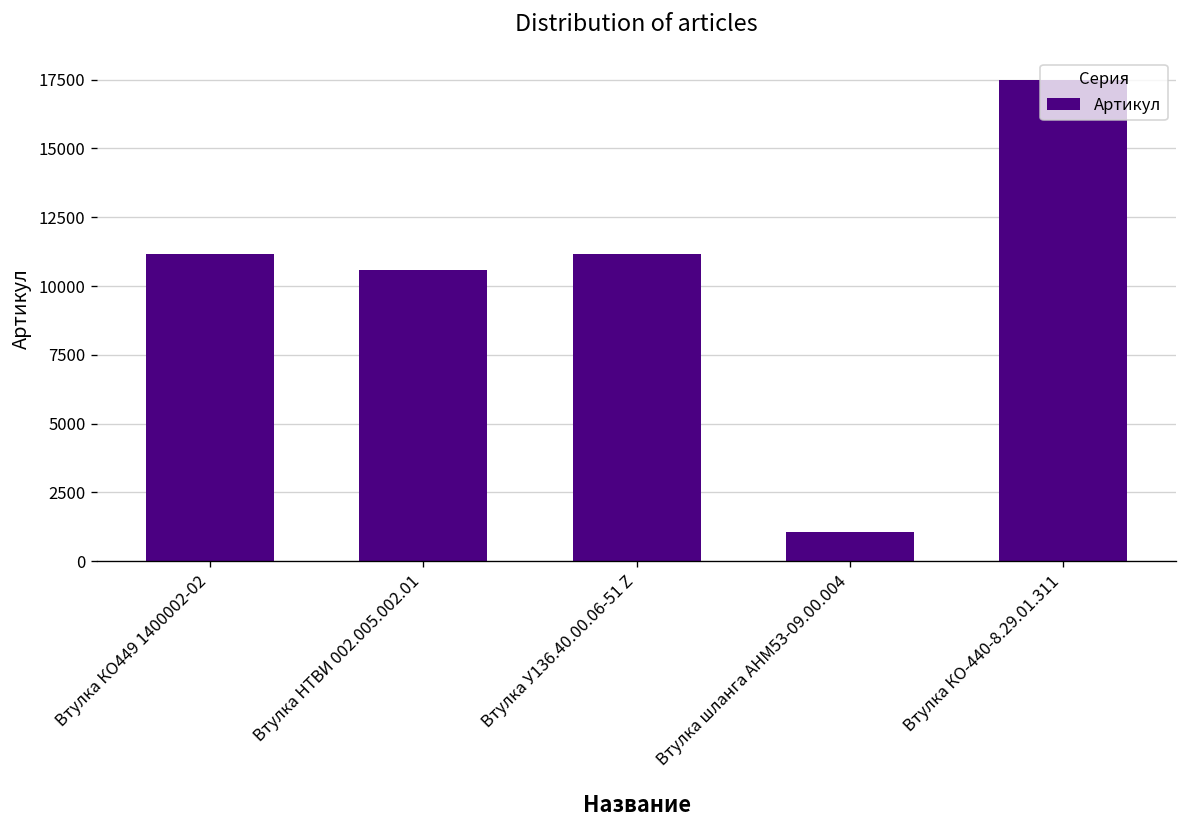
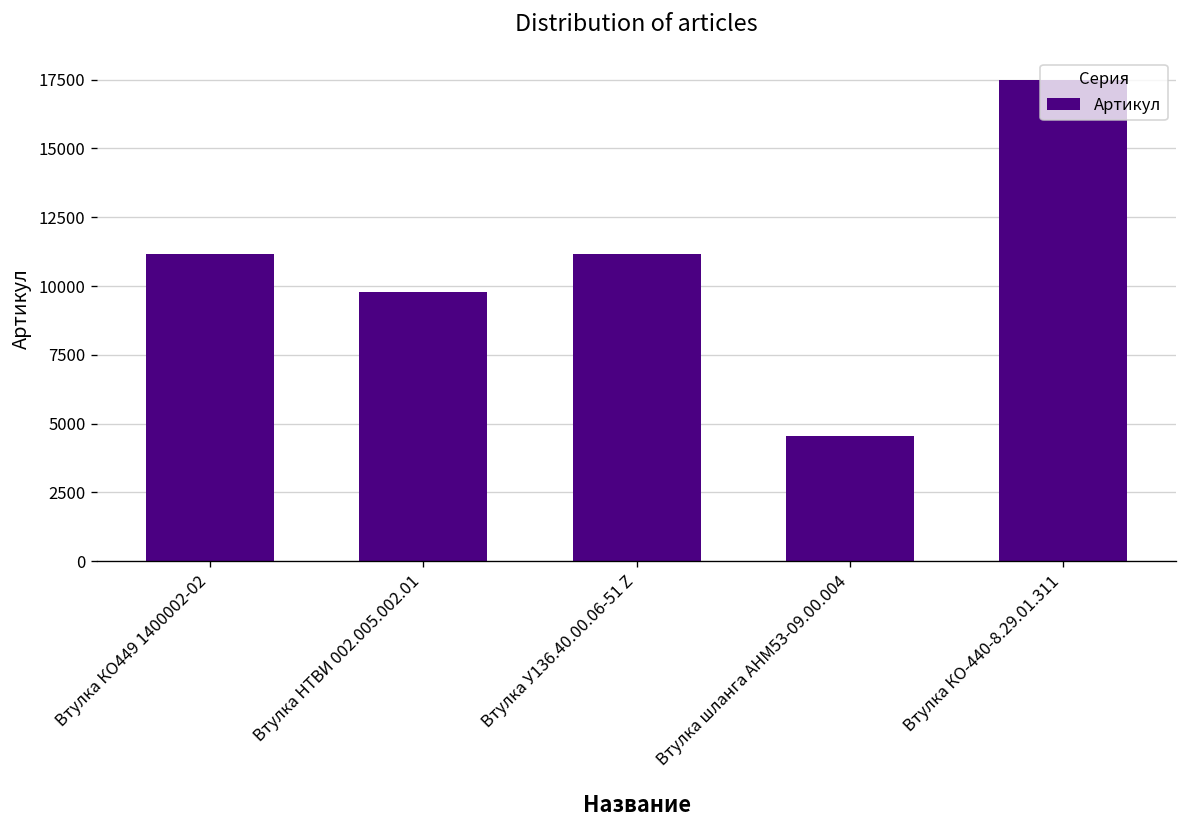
Втулка НТВИ 002.005.002.01: 10600 -> 9800
Втулка шланга АНМ53-09.00.004: 1100 -> 4500
